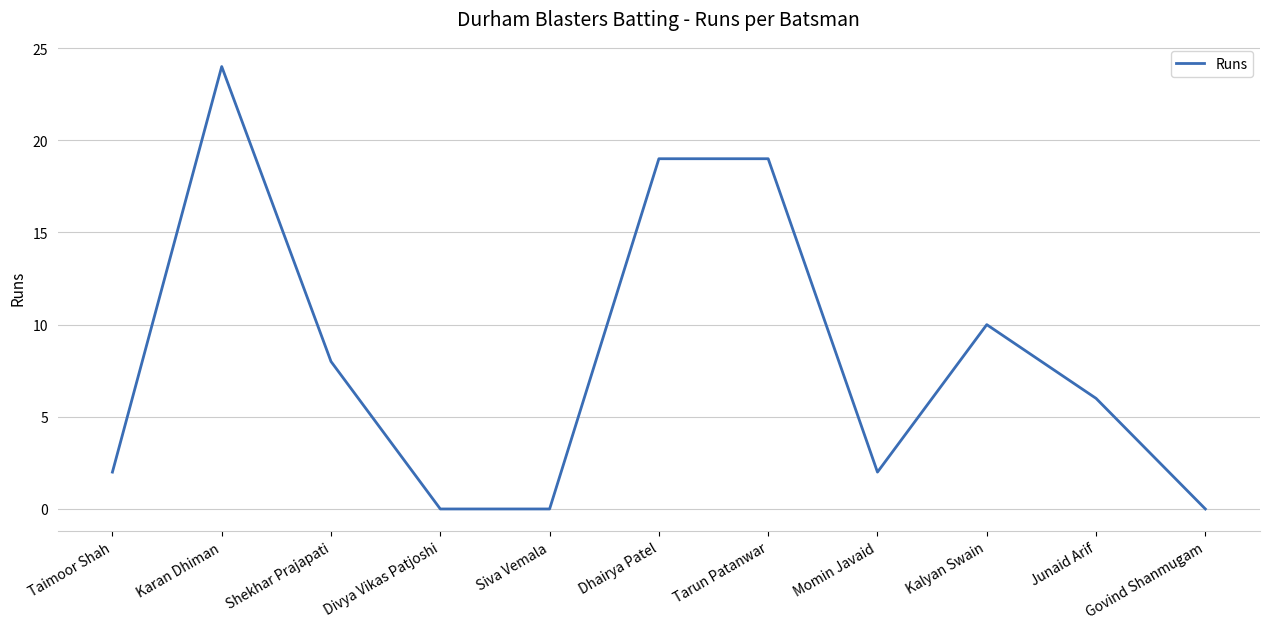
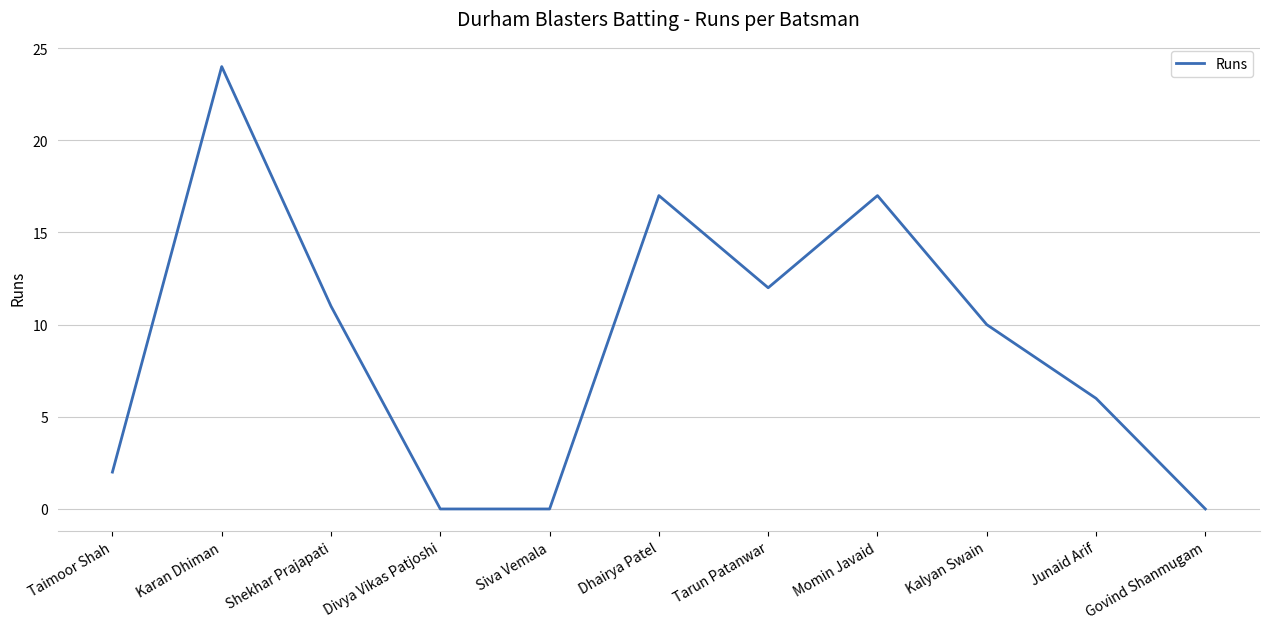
Shekhar Prajapati: 8 -> 11
Dhairya Patel: 19 -> 17
Tarun Patanwar: 19 -> 12
Momin Javaid: 2 -> 17
